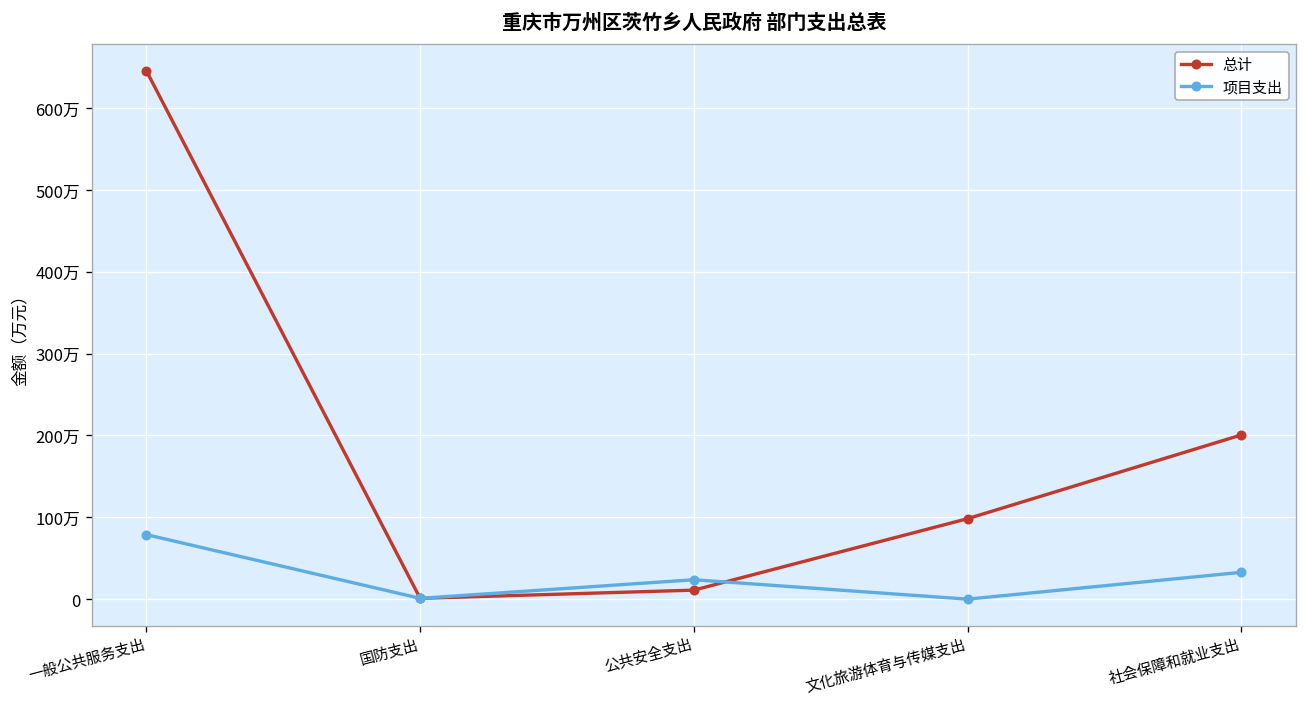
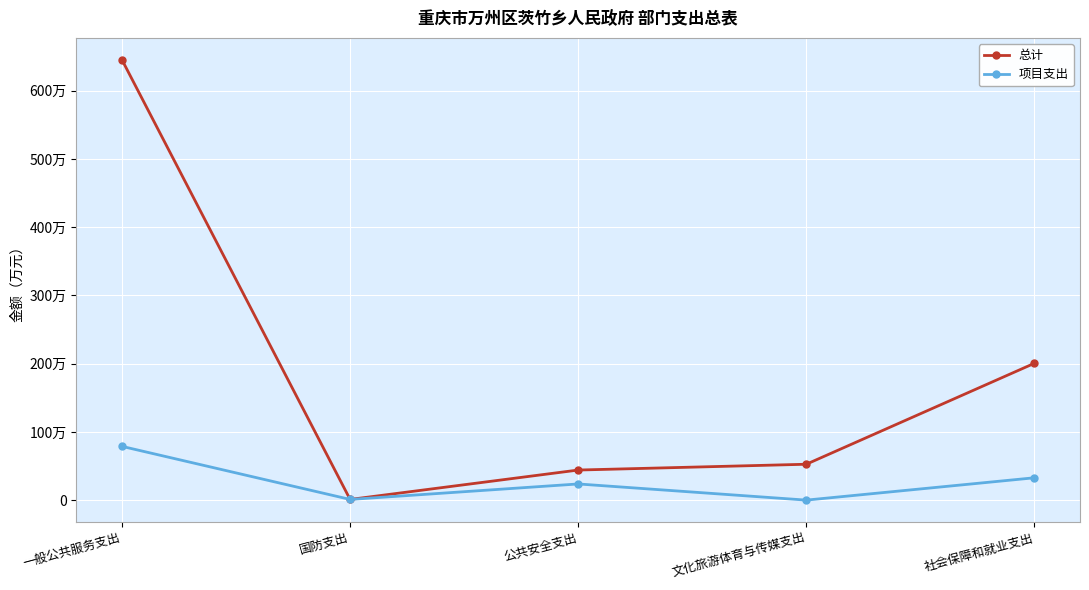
总计, 公共安全支出: 10万 -> 40万
总计, 文化旅游体育与传媒支出: 100万 -> 50万
